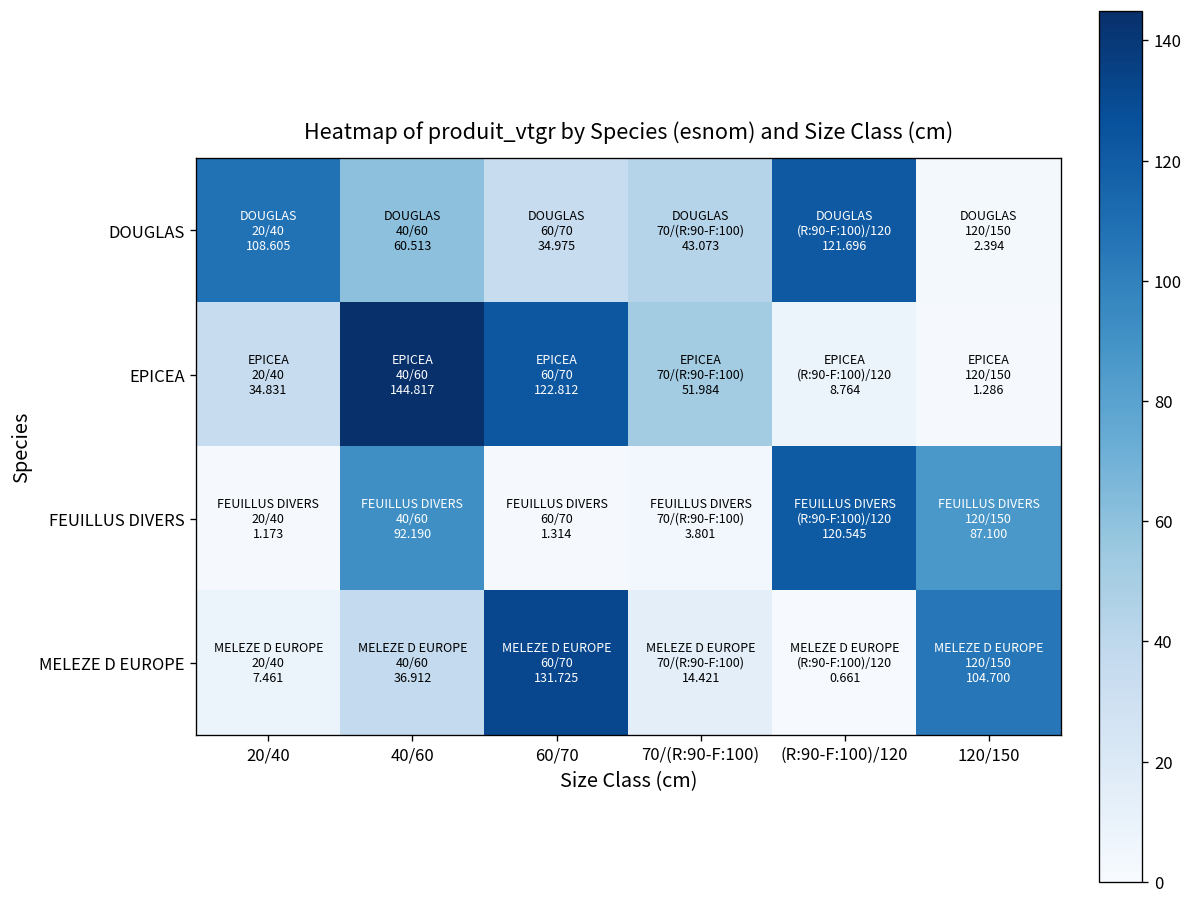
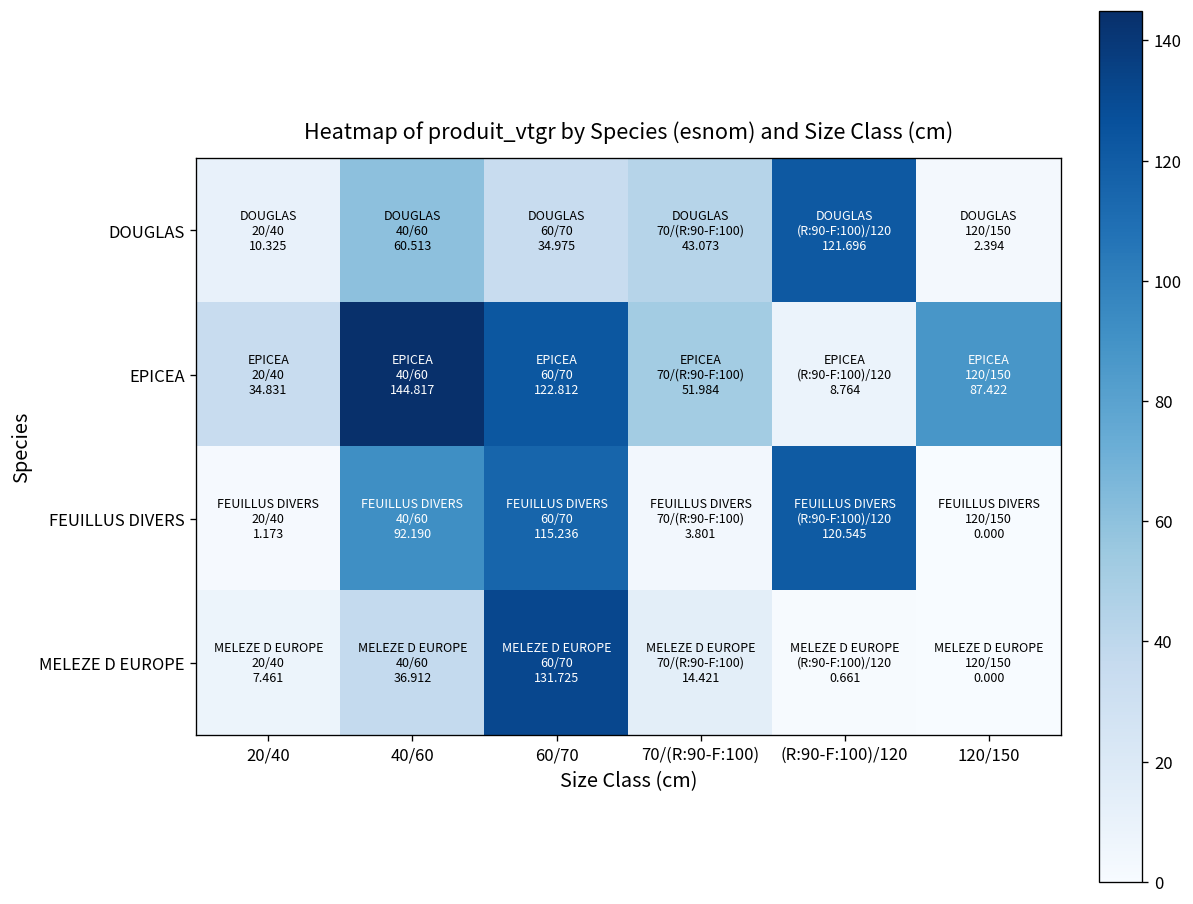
DOUGLAS, 20/40: 108.605 -> 10.325
EPICEA, 120/150: 1.286 -> 87.422
FEUILLUS DIVERS, 60/70: 1.314 -> 115.236
FEUILLUS DIVERS, 120/150: 87.100 -> 0.000
MELEZE D EUROPE, 120/150: 104.700 -> 0.000
